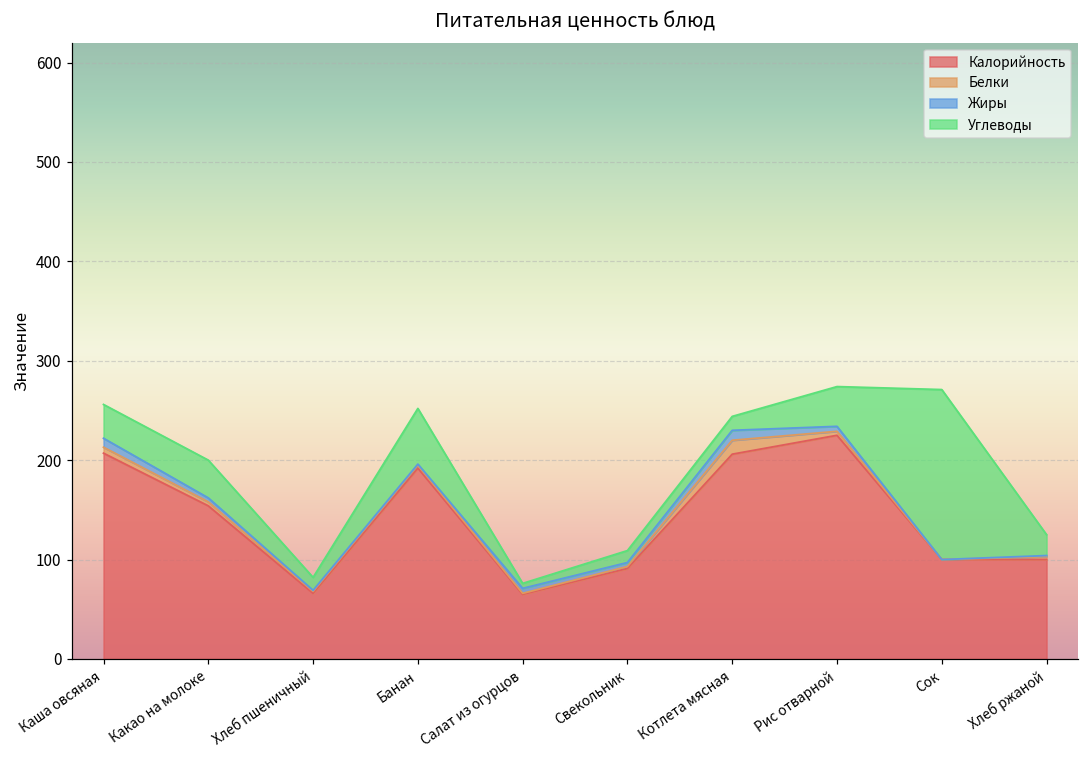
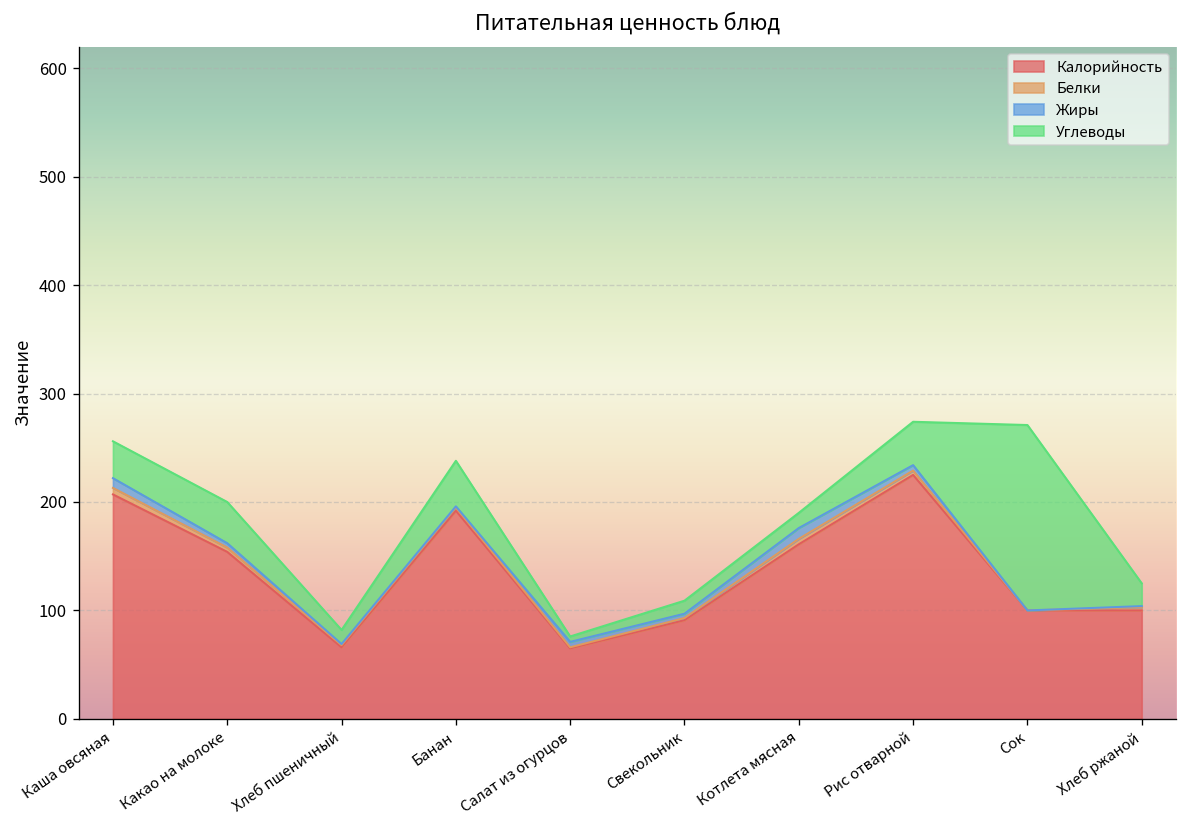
Углеводы, Банан: 60 -> 40
Калорийность, Котлета мясная: 210 -> 160
Белки, Котлета мясная: 14 -> 5
